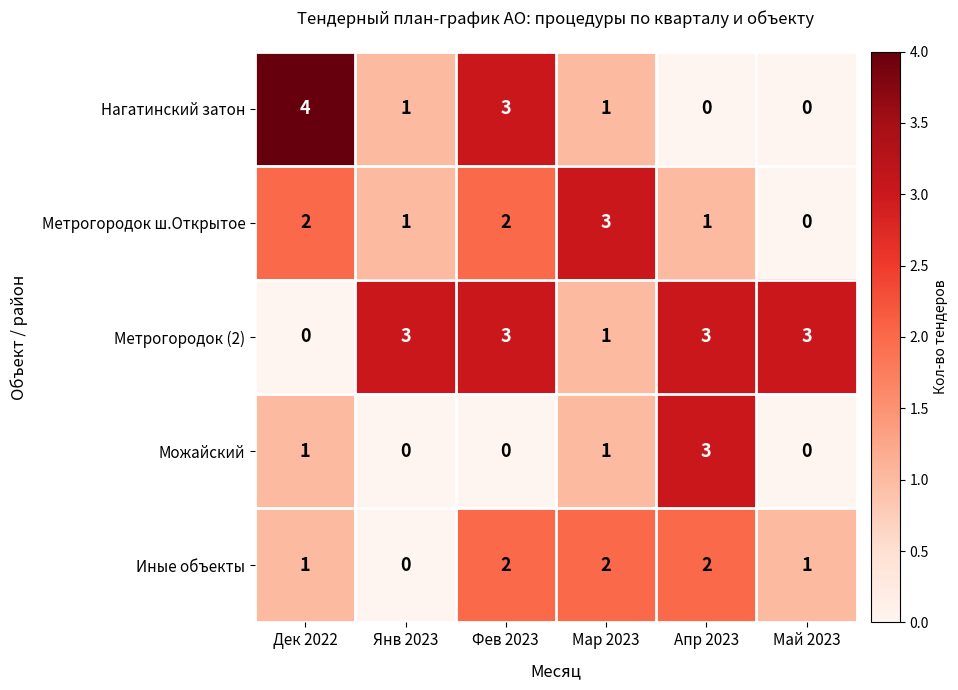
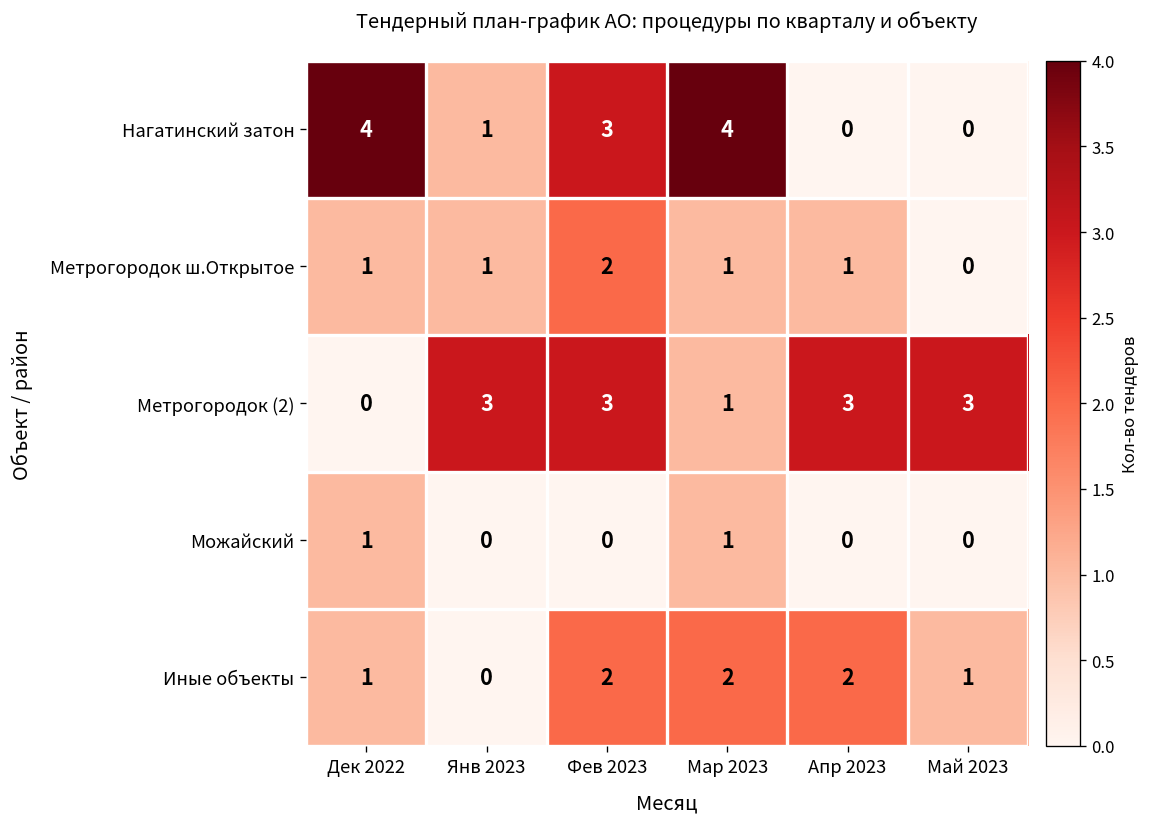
Нагатинский затон, Мар 2023: 1 -> 4
Метрогородок ш.Открытое, Дек 2022: 2 -> 1
Метрогородок ш.Открытое, Мар 2023: 3 -> 1
Можайский, Апр 2023: 3 -> 0
